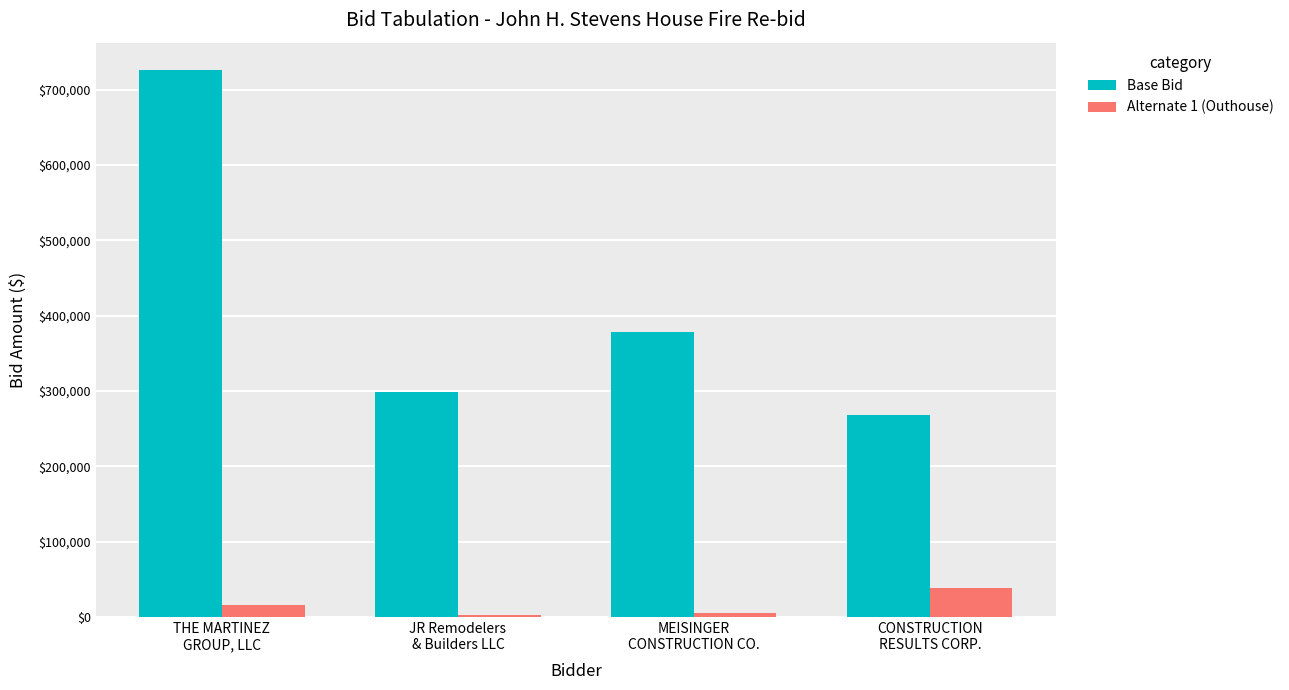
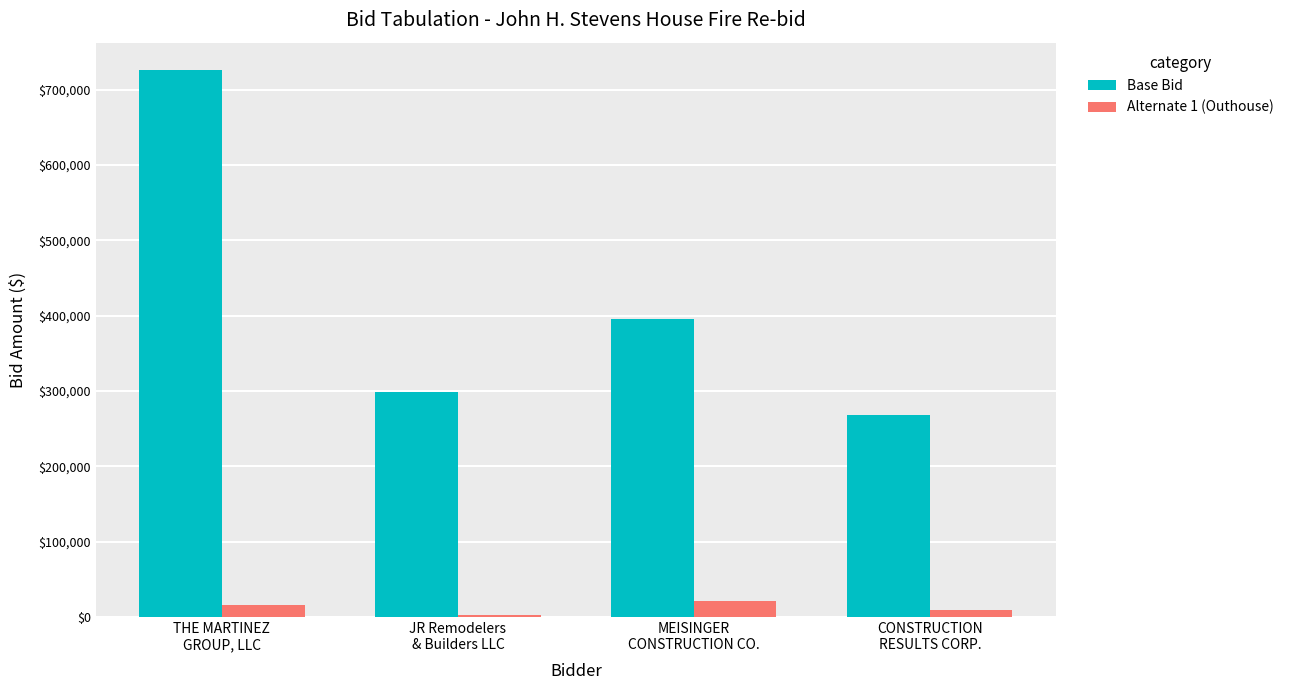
Base Bid, MEISINGER CONSTRUCTION CO.: $380,000 -> $400,000
Alternate 1 (Outhouse), MEISINGER CONSTRUCTION CO.: $10,000 -> $20,000
Alternate 1 (Outhouse), CONSTRUCTION RESULTS CORP.: $40,000 -> $10,000
